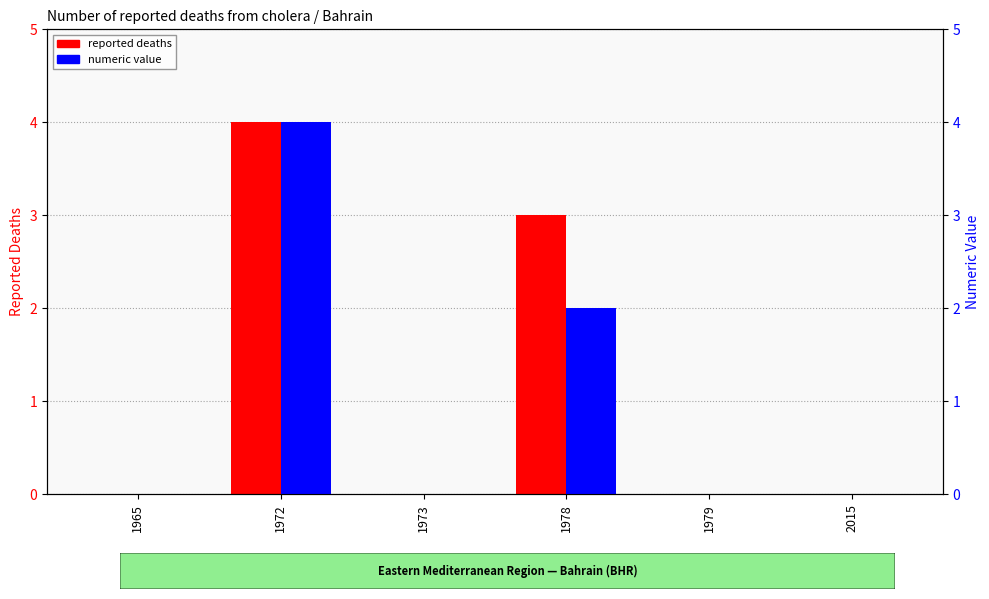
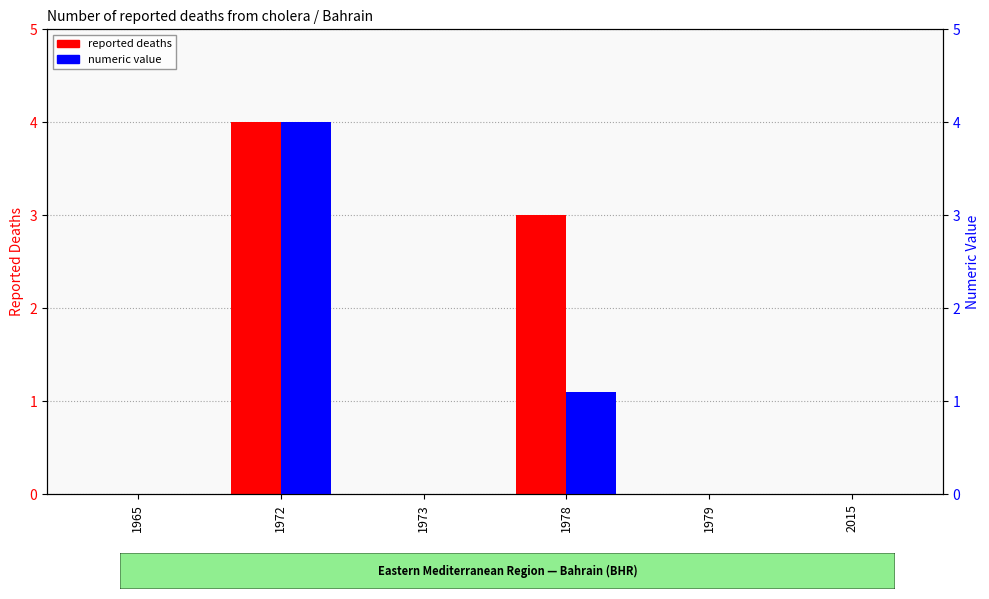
numeric value, 1978: 2.0 -> 1.1
